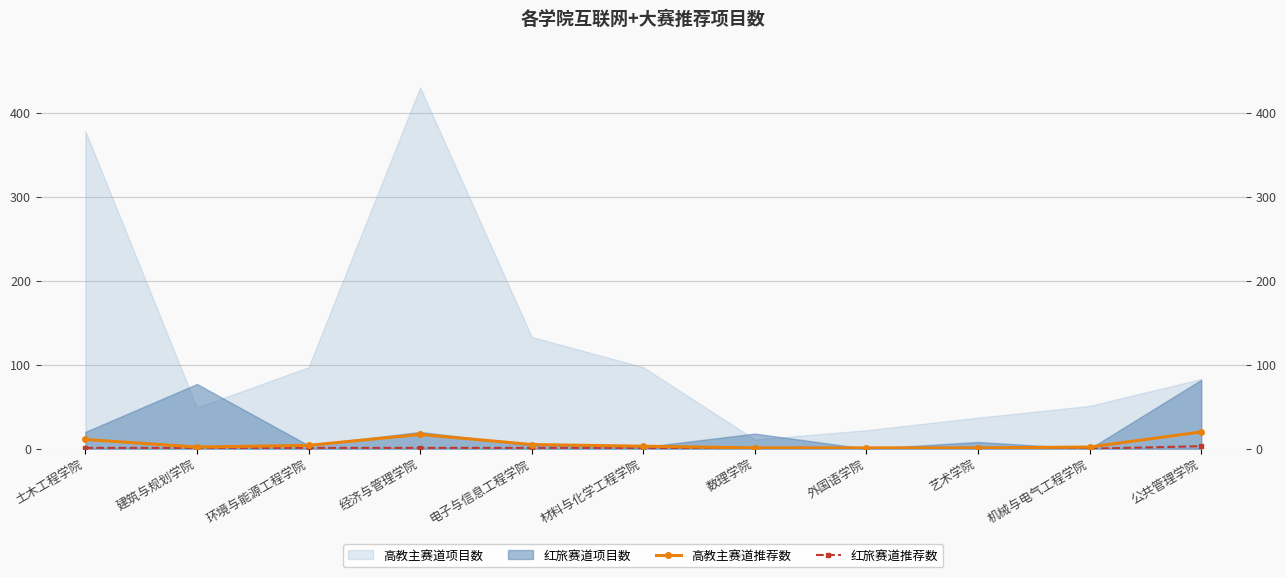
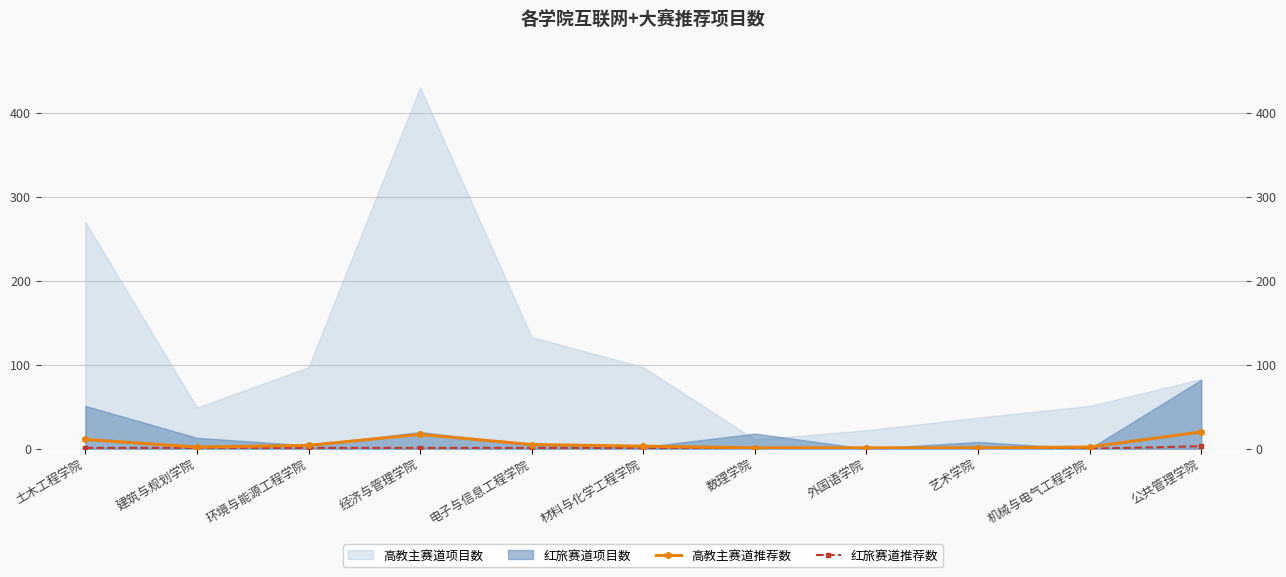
高教主赛道项目数, 土木工程学院: 380 -> 270
红旅赛道项目数, 土木工程学院: 20 -> 50
红旅赛道项目数, 建筑与规划学院: 80 -> 10
